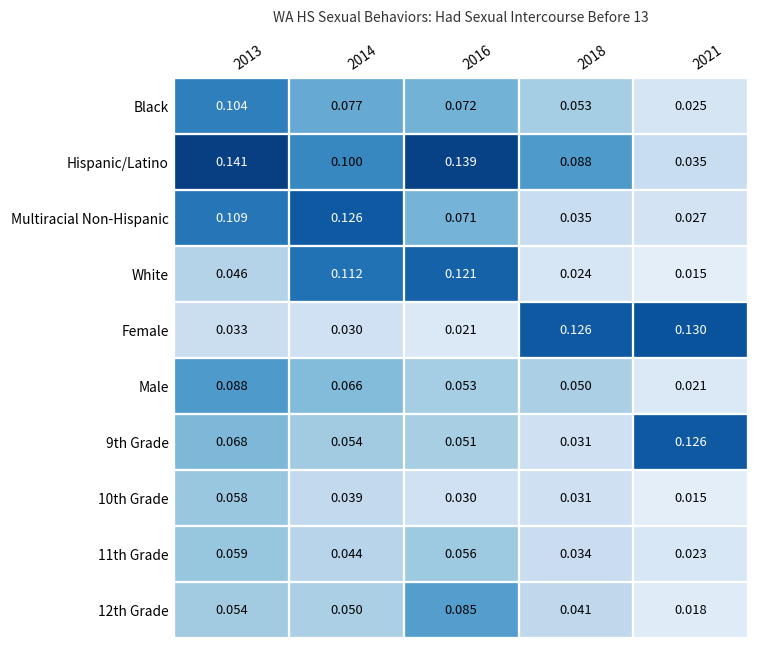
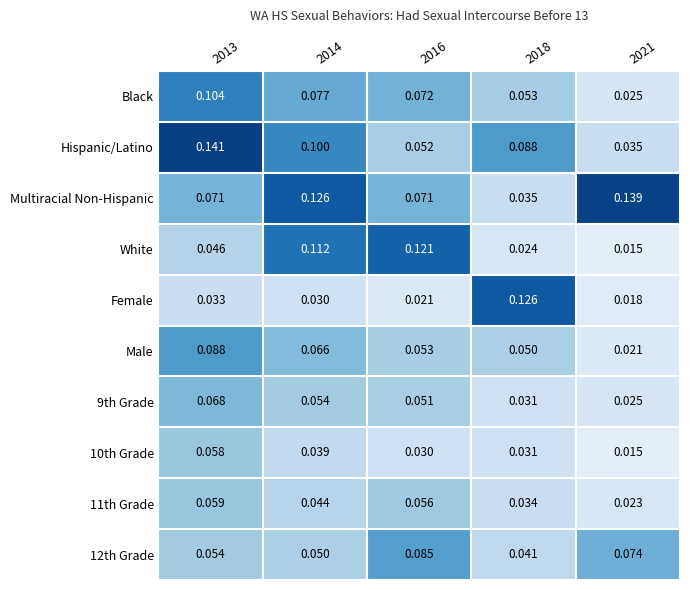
Hispanic/Latino, 2016: 0.139 -> 0.052
Multiracial Non-Hispanic, 2013: 0.109 -> 0.071
Multiracial Non-Hispanic, 2021: 0.027 -> 0.139
Female, 2021: 0.130 -> 0.018
9th Grade, 2021: 0.126 -> 0.025
12th Grade, 2021: 0.018 -> 0.074
